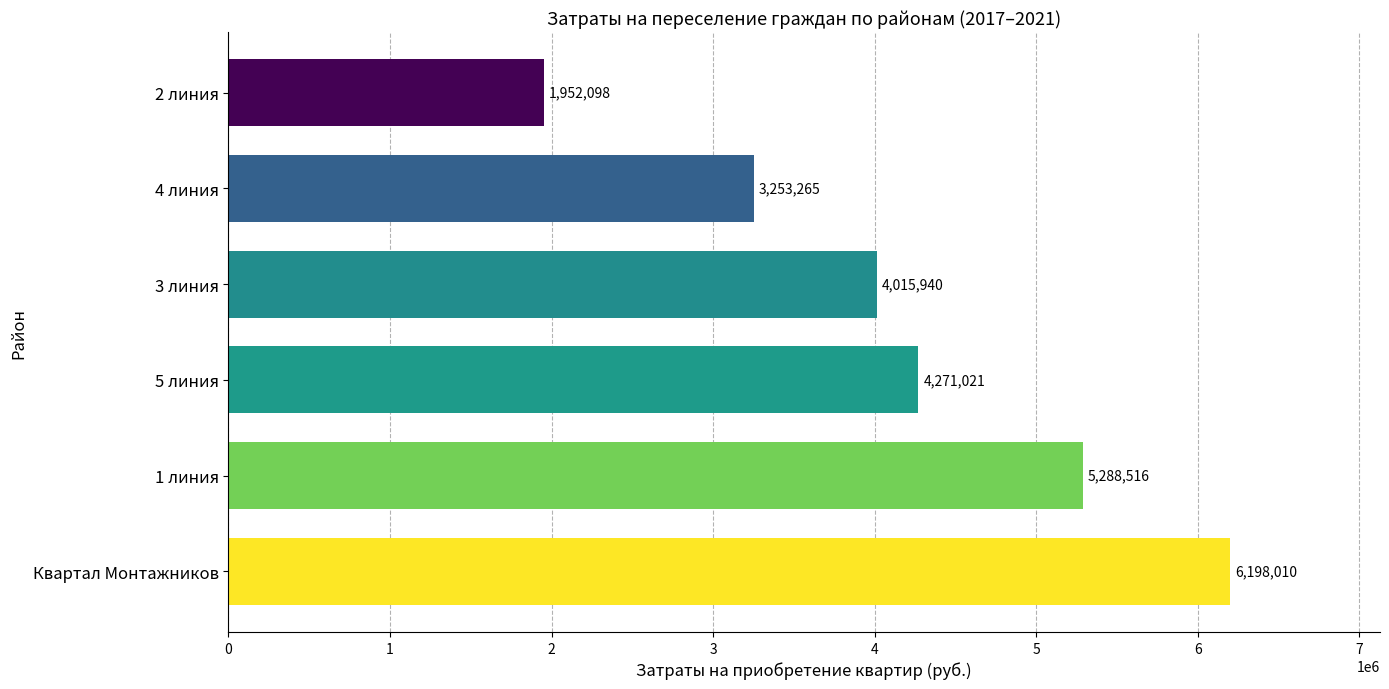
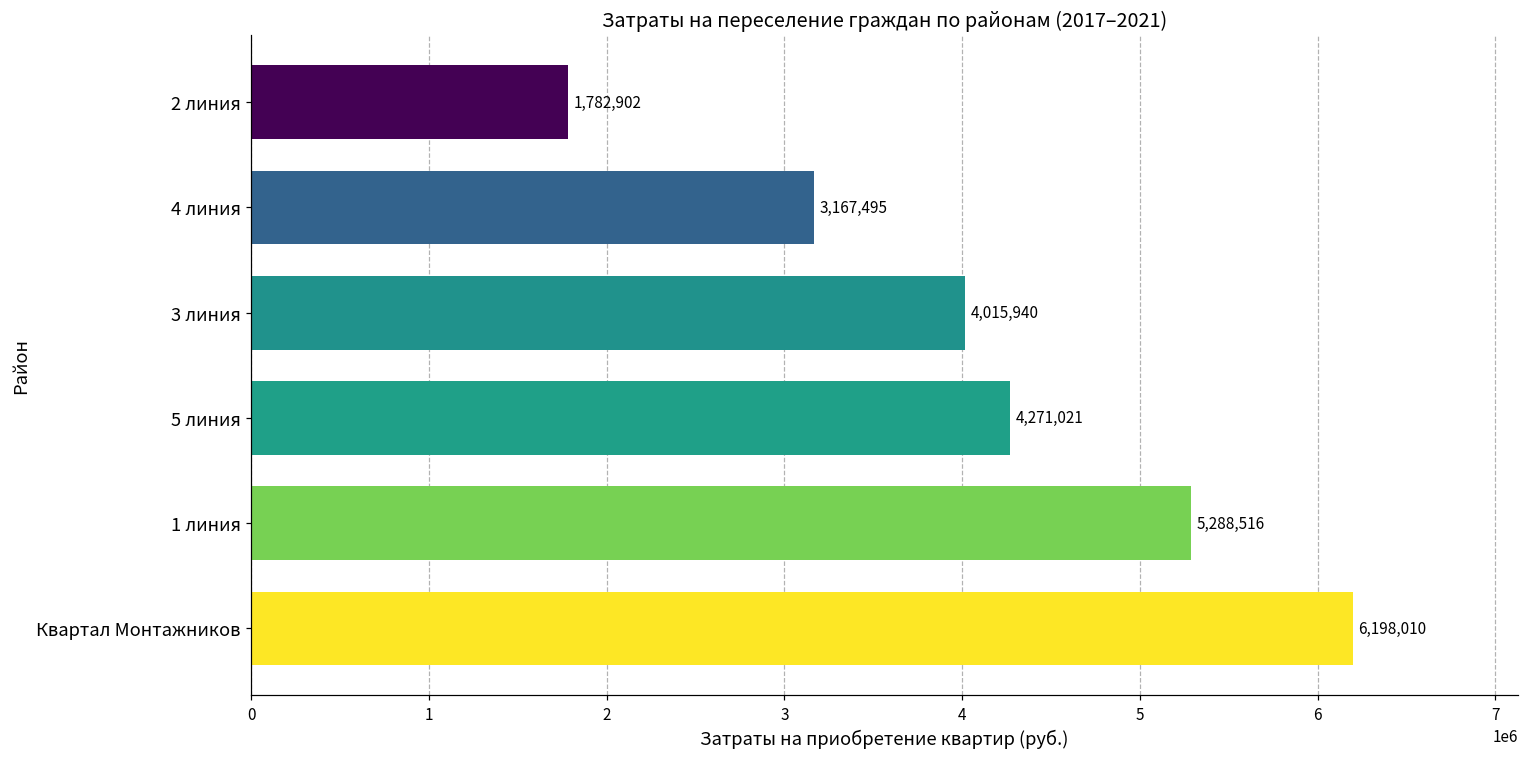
2 линия: 1,952,098 -> 1,782,902
4 линия: 3,253,265 -> 3,167,495
